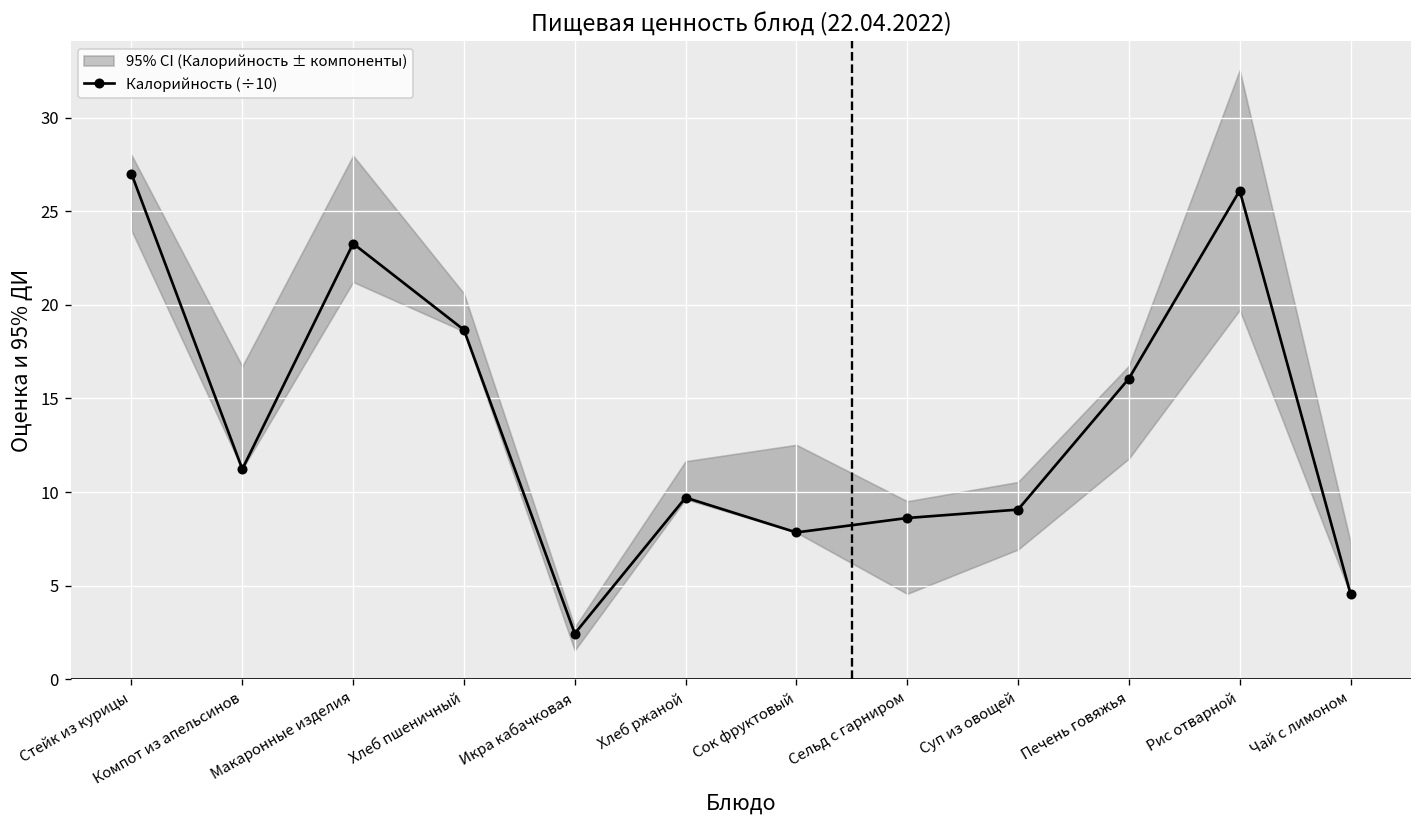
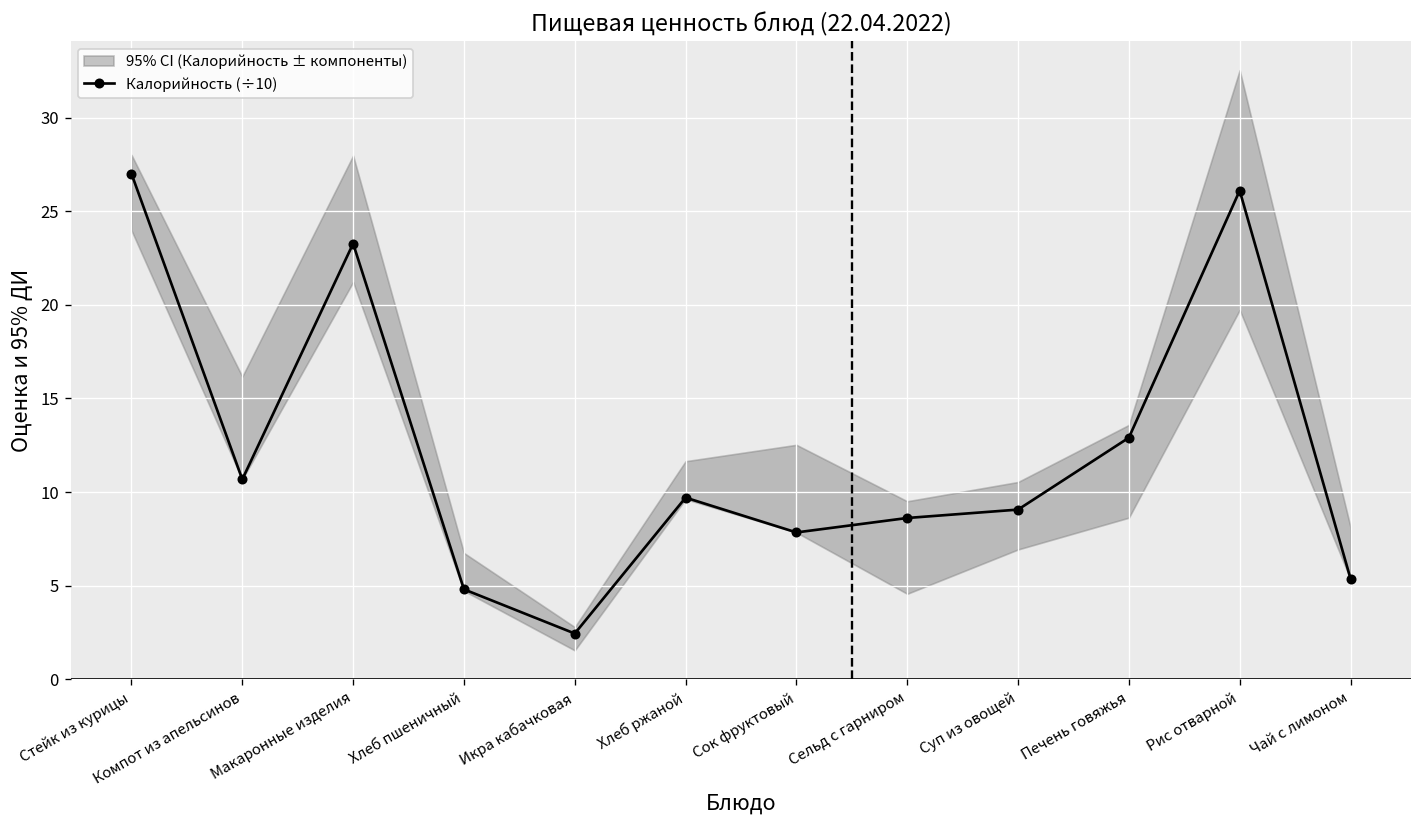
Калорийность (÷10), Компот из апельсинов: 11.2 -> 10.7
Калорийность (÷10), Хлеб пшеничный: 18.7 -> 4.8
Калорийность (÷10), Печень говяжья: 16.1 -> 12.9
Калорийность (÷10), Чай с лимоном: 4.6 -> 5.4
